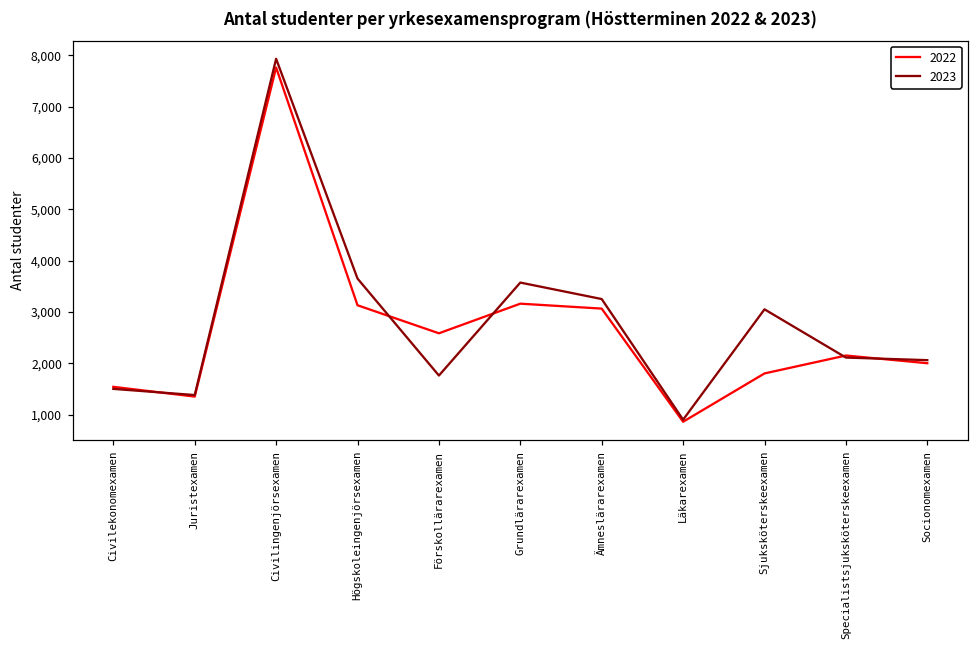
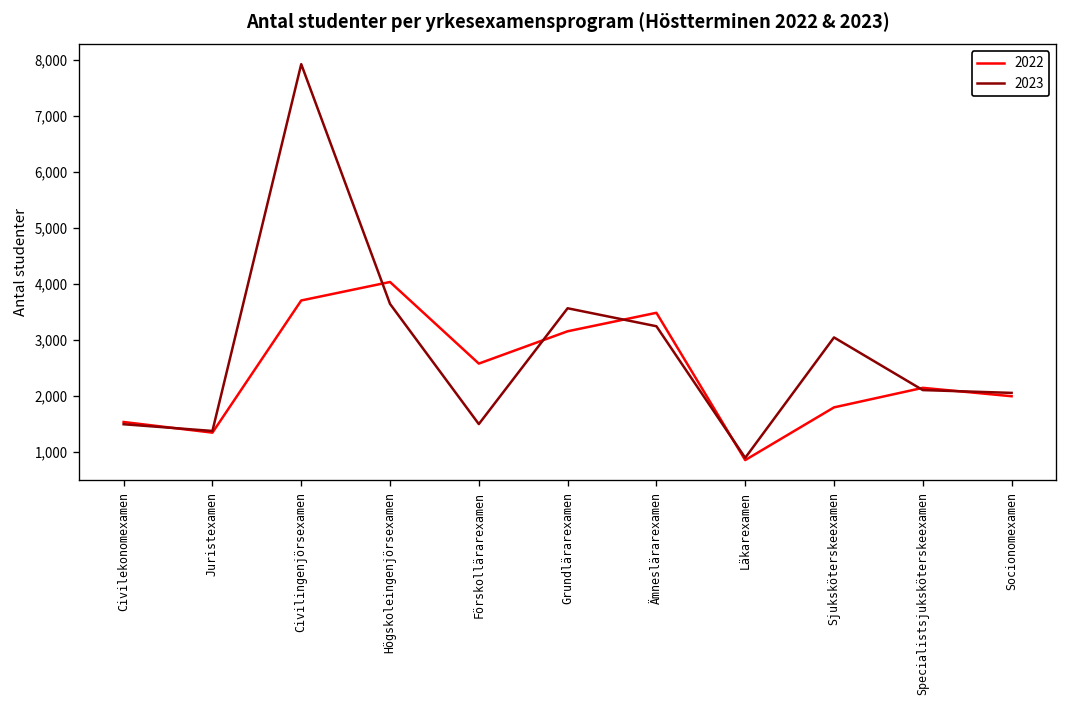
2022, Civilingenjörsexamen: 7,800 -> 3,700
2022, Högskoleingenjörsexamen: 3,100 -> 4,000
2023, Förskollärarexamen: 1,800 -> 1,500
2022, Ämneslärarexamen: 3,100 -> 3,500
